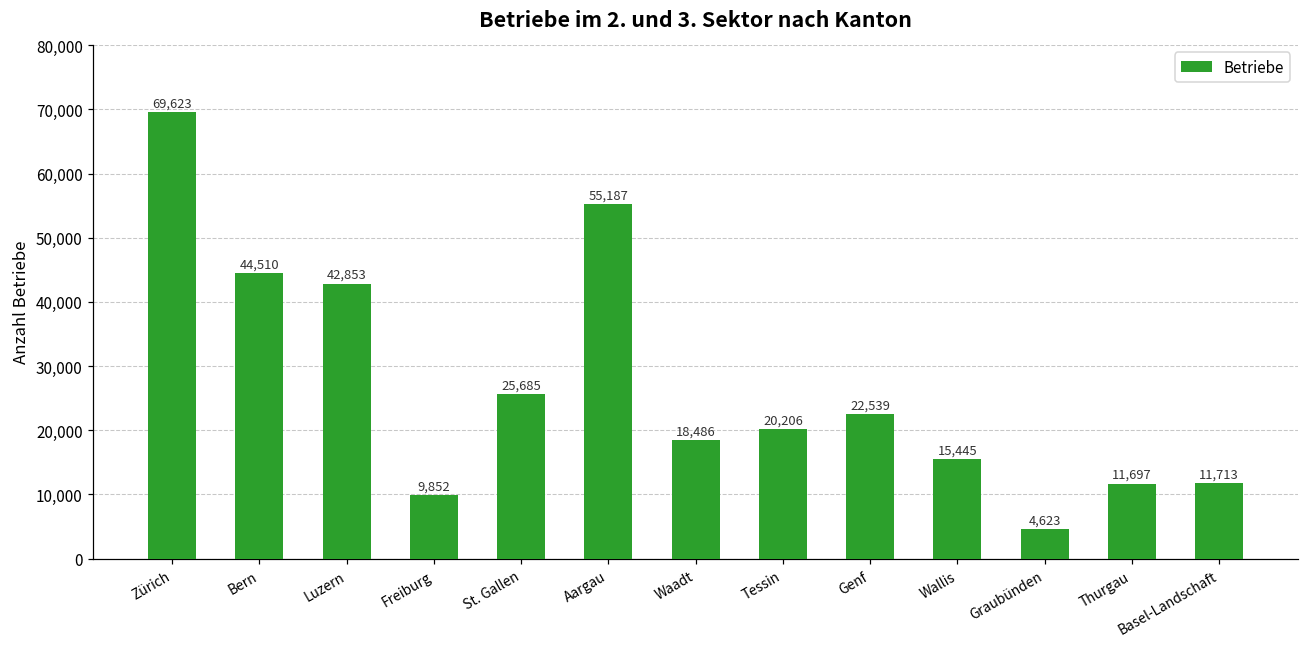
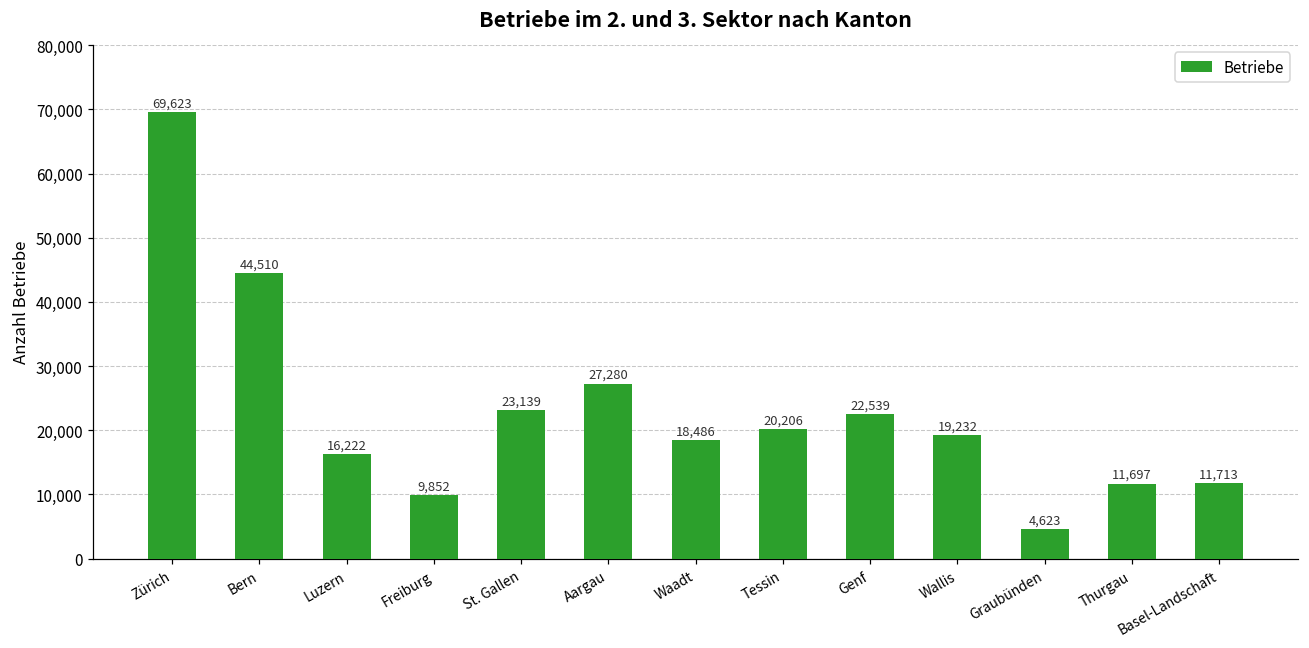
Luzern: 42,853 -> 16,222
St. Gallen: 25,685 -> 23,139
Aargau: 55,187 -> 27,280
Wallis: 15,445 -> 19,232
